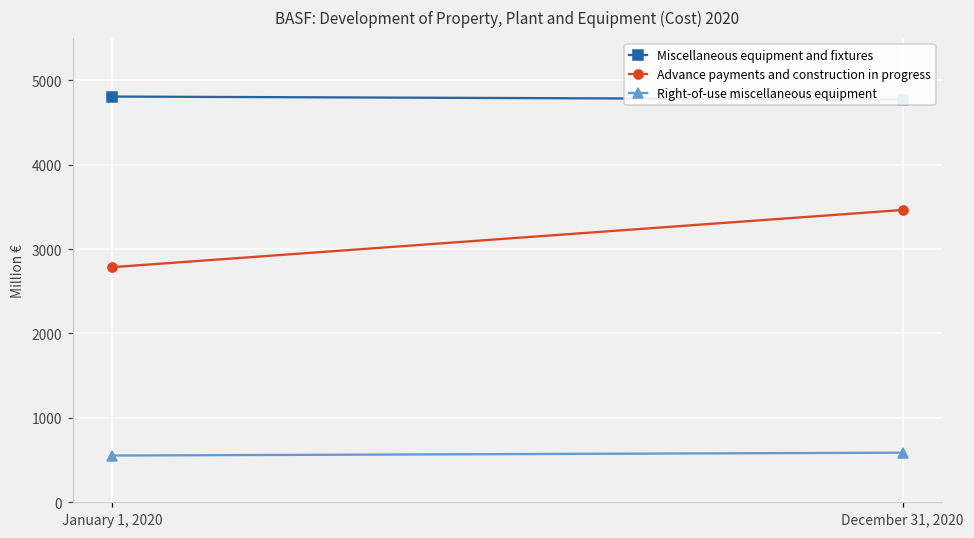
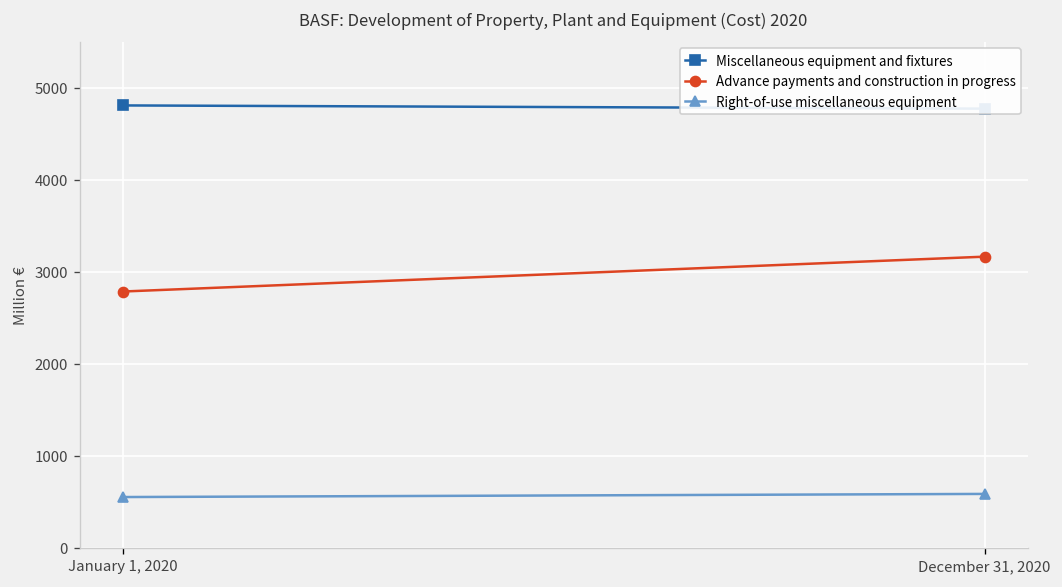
Advance payments and construction in progress, December 31, 2020: 3500 -> 3200
